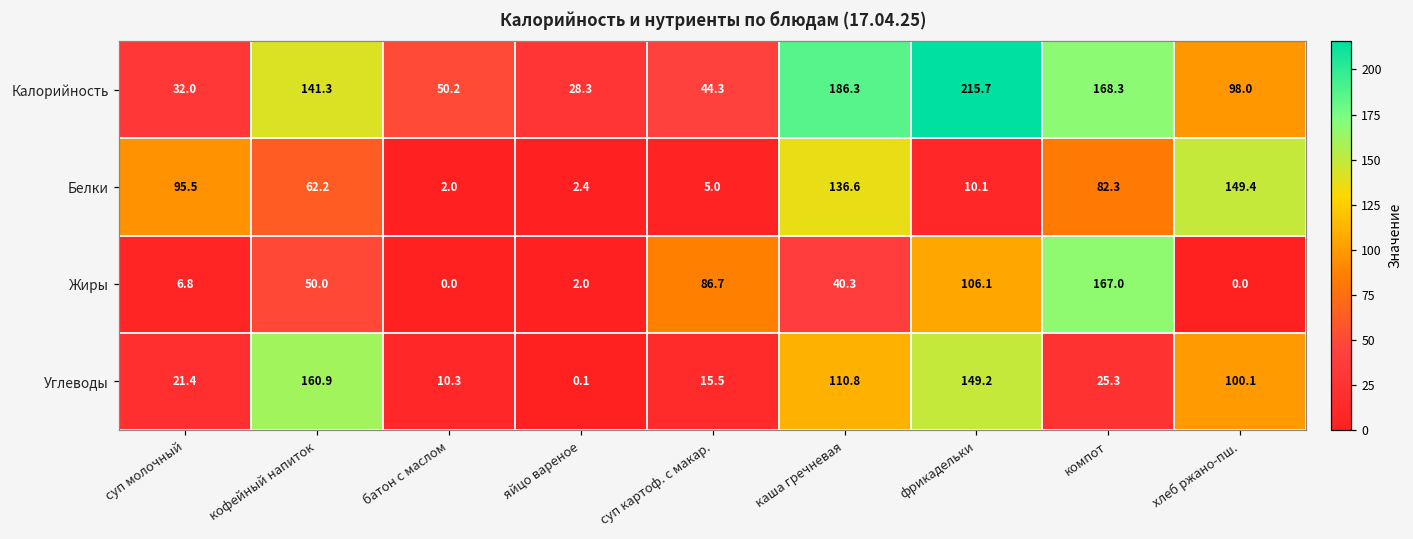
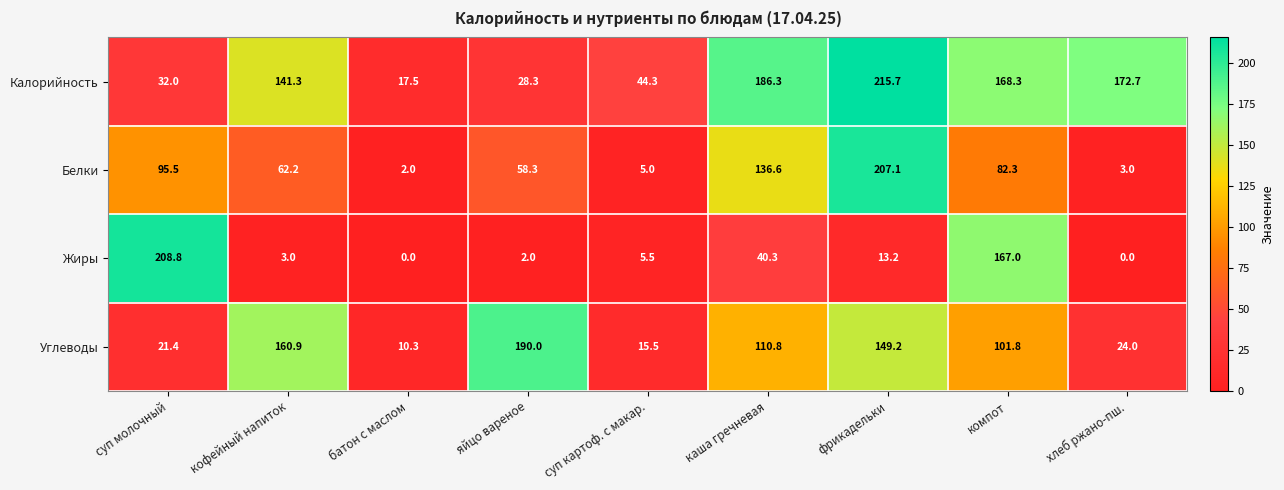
Калорийность, батон с маслом: 50.2 -> 17.5
Калорийность, хлеб ржано-пш.: 98.0 -> 172.7
Белки, яйцо вареное: 2.4 -> 58.3
Белки, фрикадельки: 10.1 -> 207.1
Белки, хлеб ржано-пш.: 149.4 -> 3.0
Жиры, суп молочный: 6.8 -> 208.8
Жиры, кофейный напиток: 50.0 -> 3.0
Жиры, суп картоф. с макар.: 86.7 -> 5.5
Жиры, фрикадельки: 106.1 -> 13.2
Углеводы, яйцо вареное: 0.1 -> 190.0
Углеводы, компот: 25.3 -> 101.8
Углеводы, хлеб ржано-пш.: 100.1 -> 24.0
